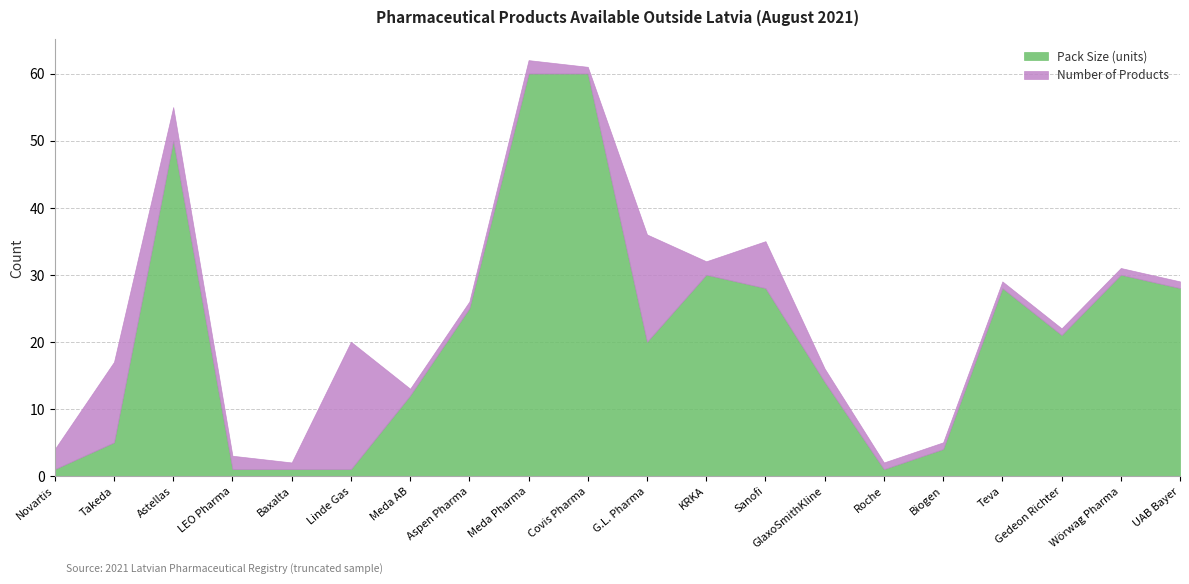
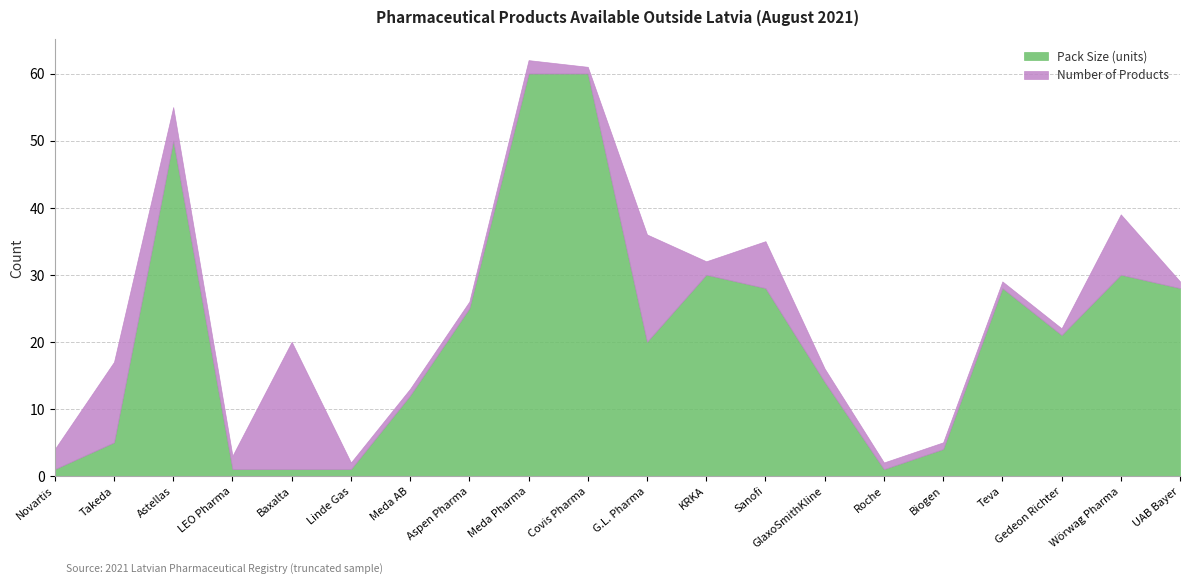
Number of Products, Baxalta: 1 -> 19
Number of Products, Linde Gas: 19 -> 1
Number of Products, Wörwag Pharma: 1 -> 9
